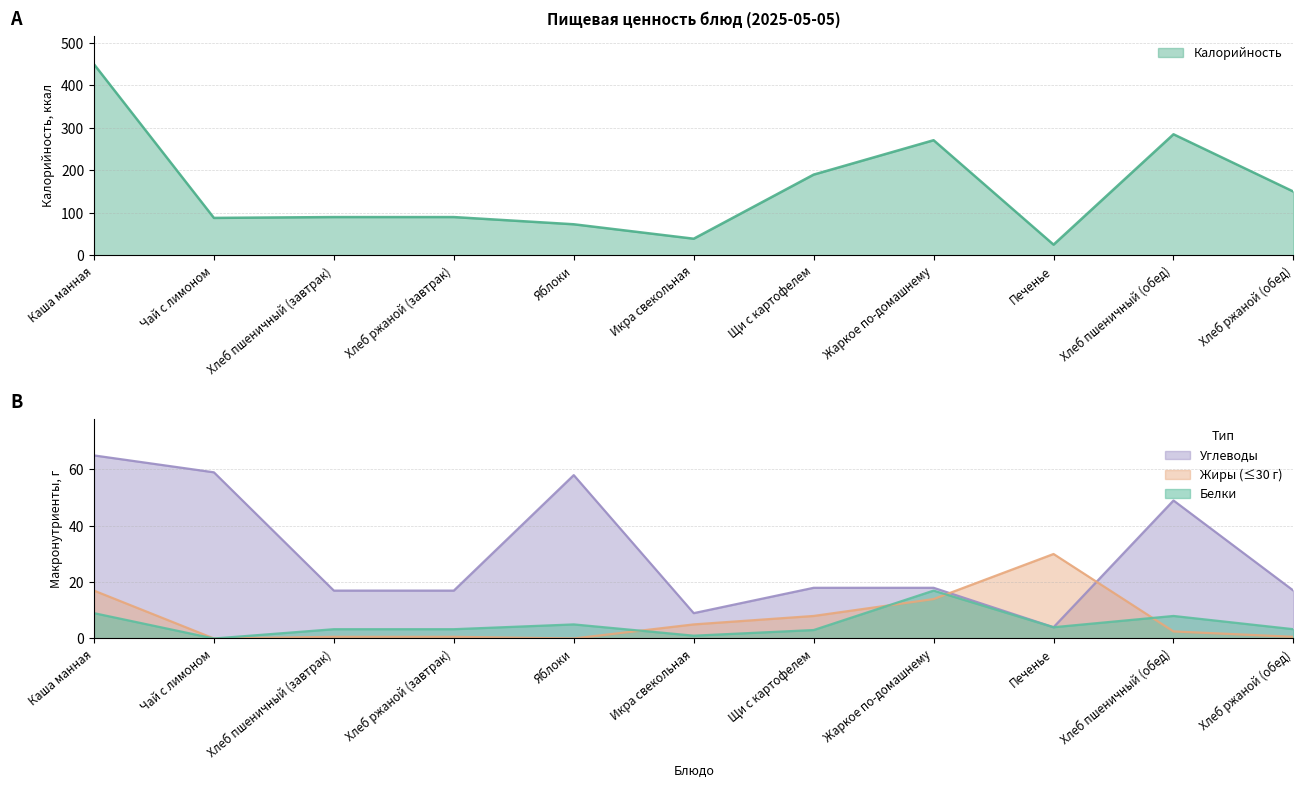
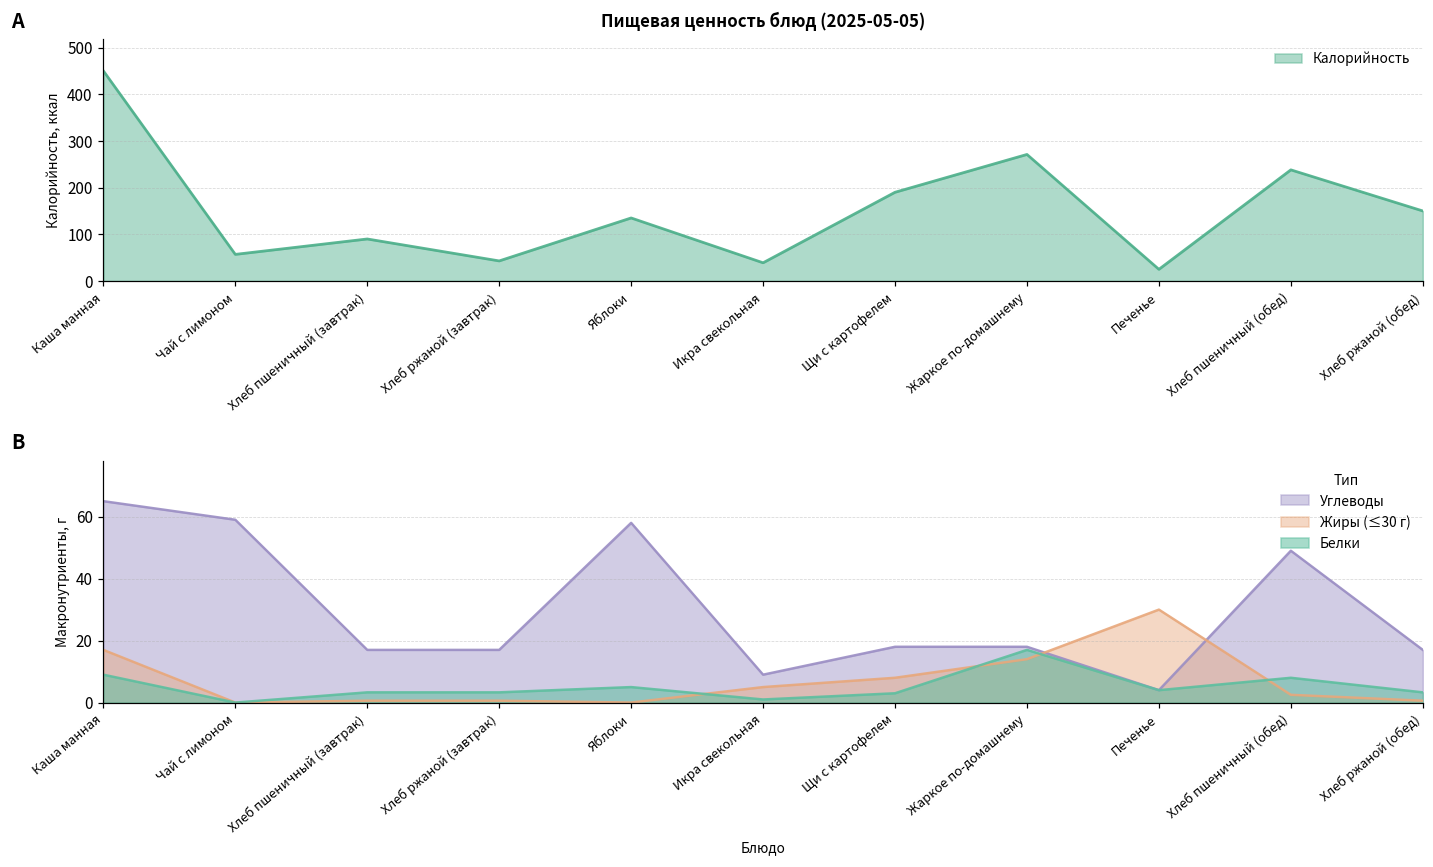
Пищевая ценность блюд (2025-05-05), Чай с лимоном: 90 -> 60
Пищевая ценность блюд (2025-05-05), Хлеб ржаной (завтрак): 90 -> 40
Пищевая ценность блюд (2025-05-05), Яблоки: 70 -> 140
Пищевая ценность блюд (2025-05-05), Хлеб пшеничный (обед): 290 -> 240
